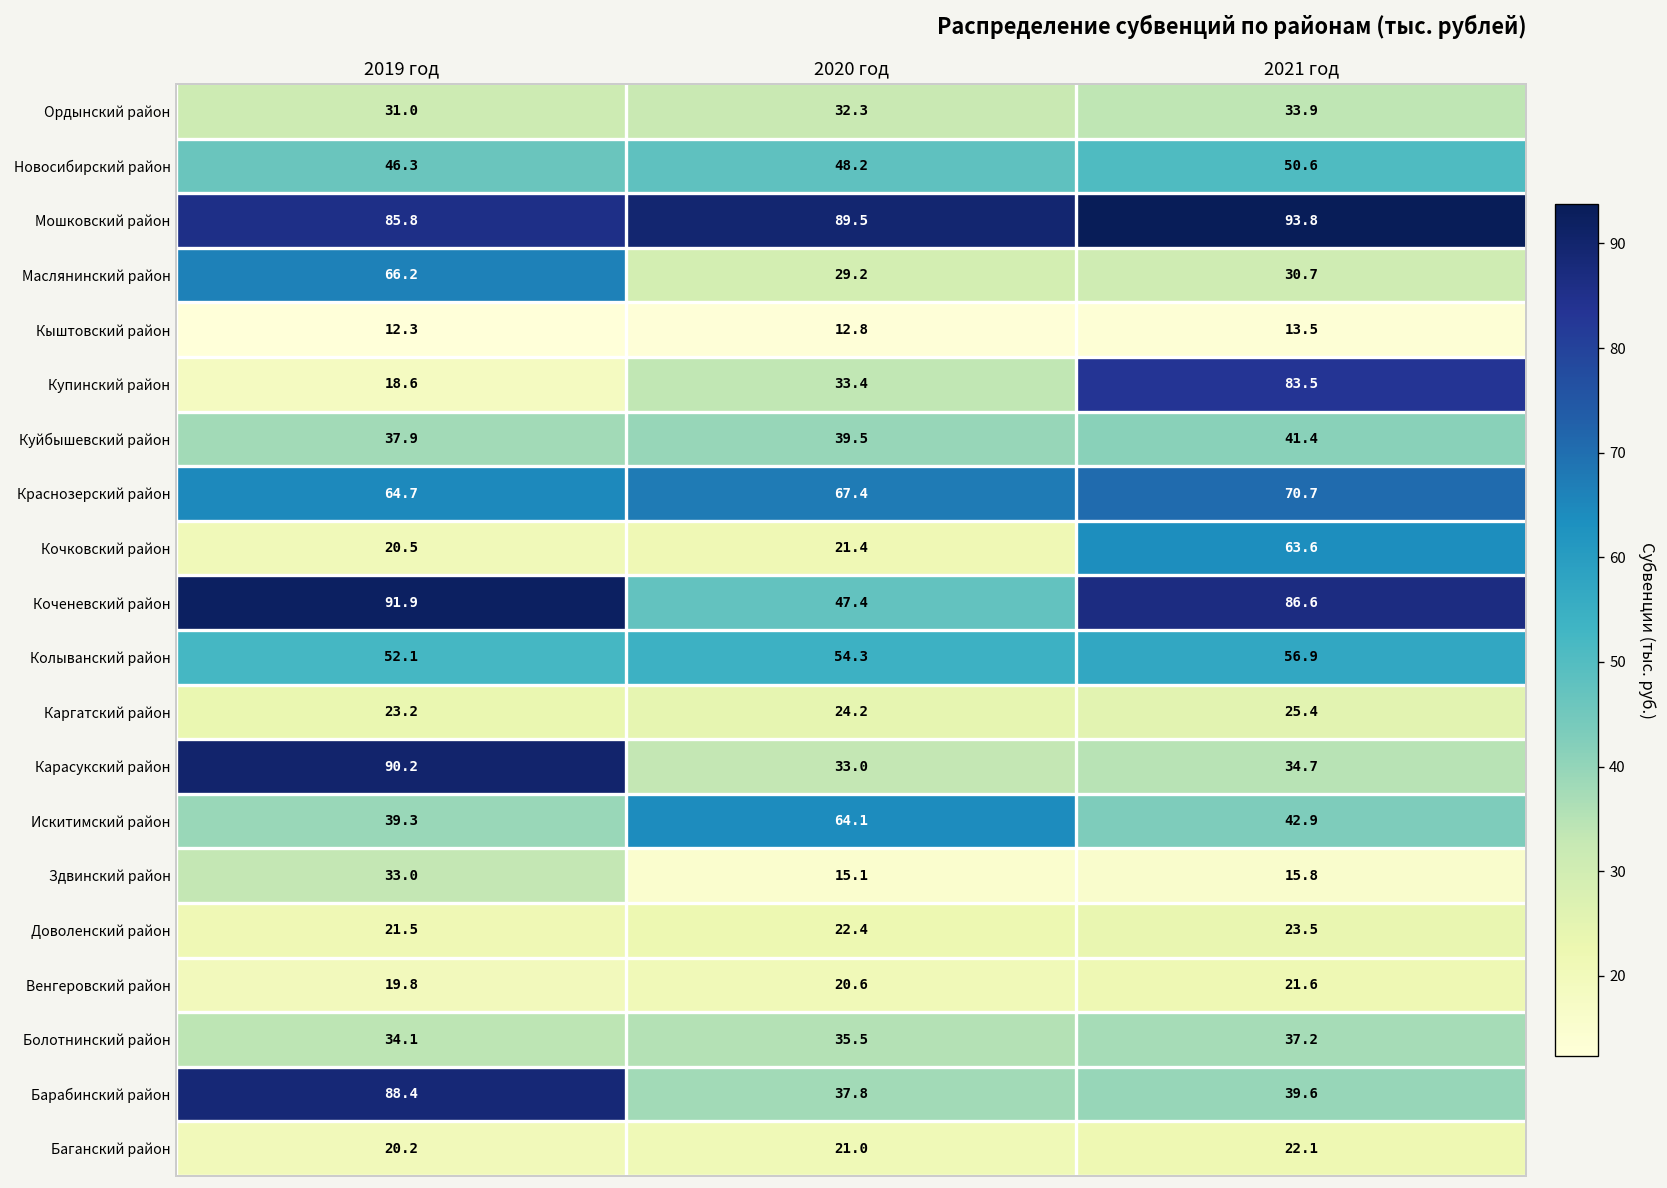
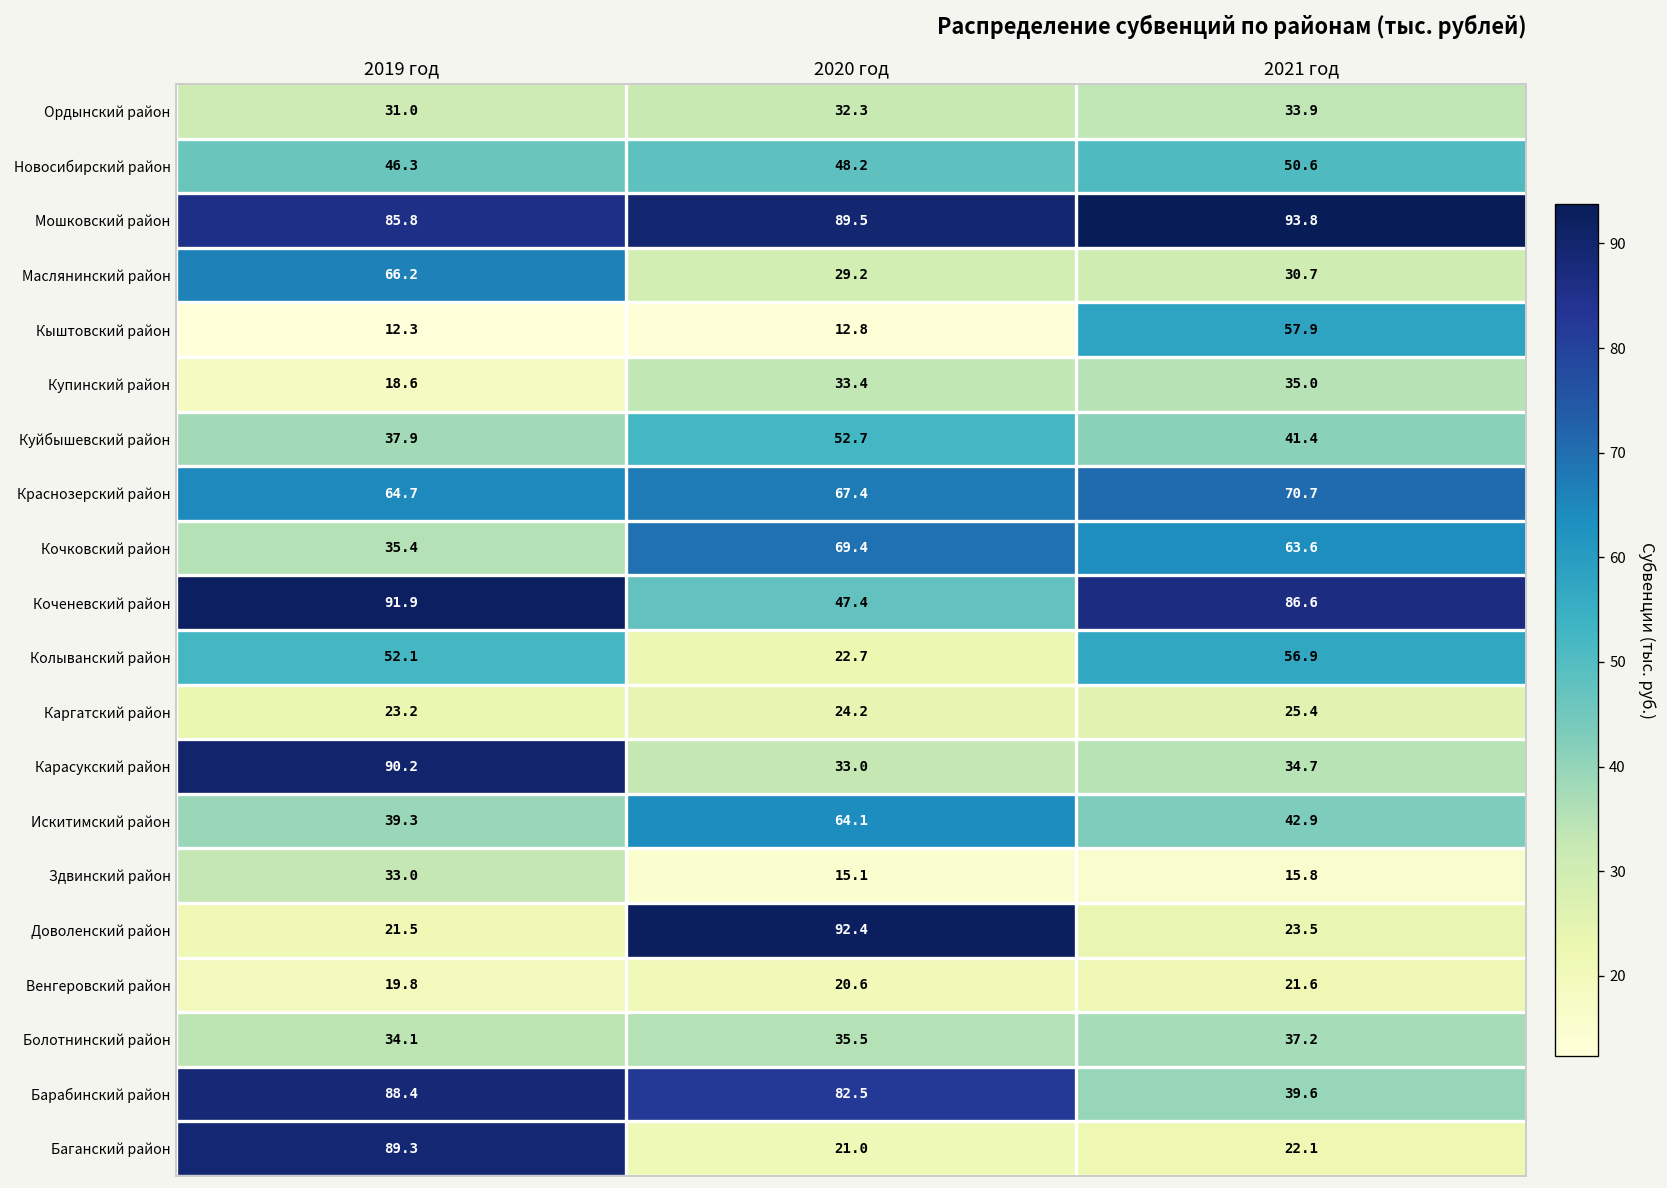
Кыштовский район, 2021 год: 13.5 -> 57.9
Купинский район, 2021 год: 83.5 -> 35.0
Куйбышевский район, 2020 год: 39.5 -> 52.7
Кочковский район, 2019 год: 20.5 -> 35.4
Кочковский район, 2020 год: 21.4 -> 69.4
Колыванский район, 2020 год: 54.3 -> 22.7
Доволенский район, 2020 год: 22.4 -> 92.4
Барабинский район, 2020 год: 37.8 -> 82.5
Баганский район, 2019 год: 20.2 -> 89.3
